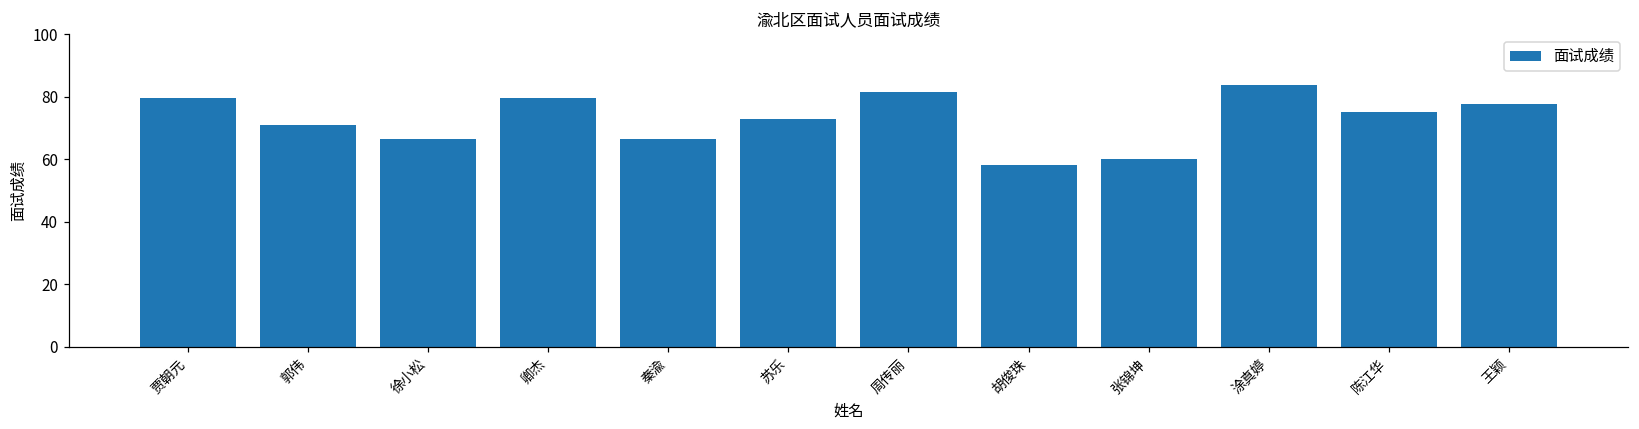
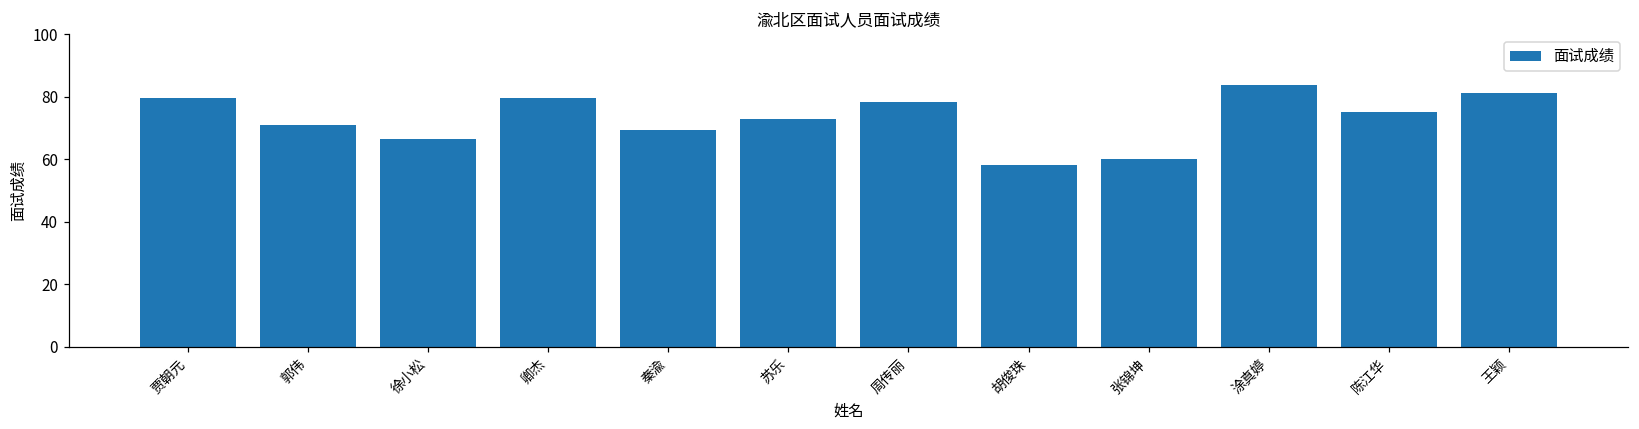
秦渝: 67 -> 69
周传丽: 82 -> 79
王颖: 78 -> 81
